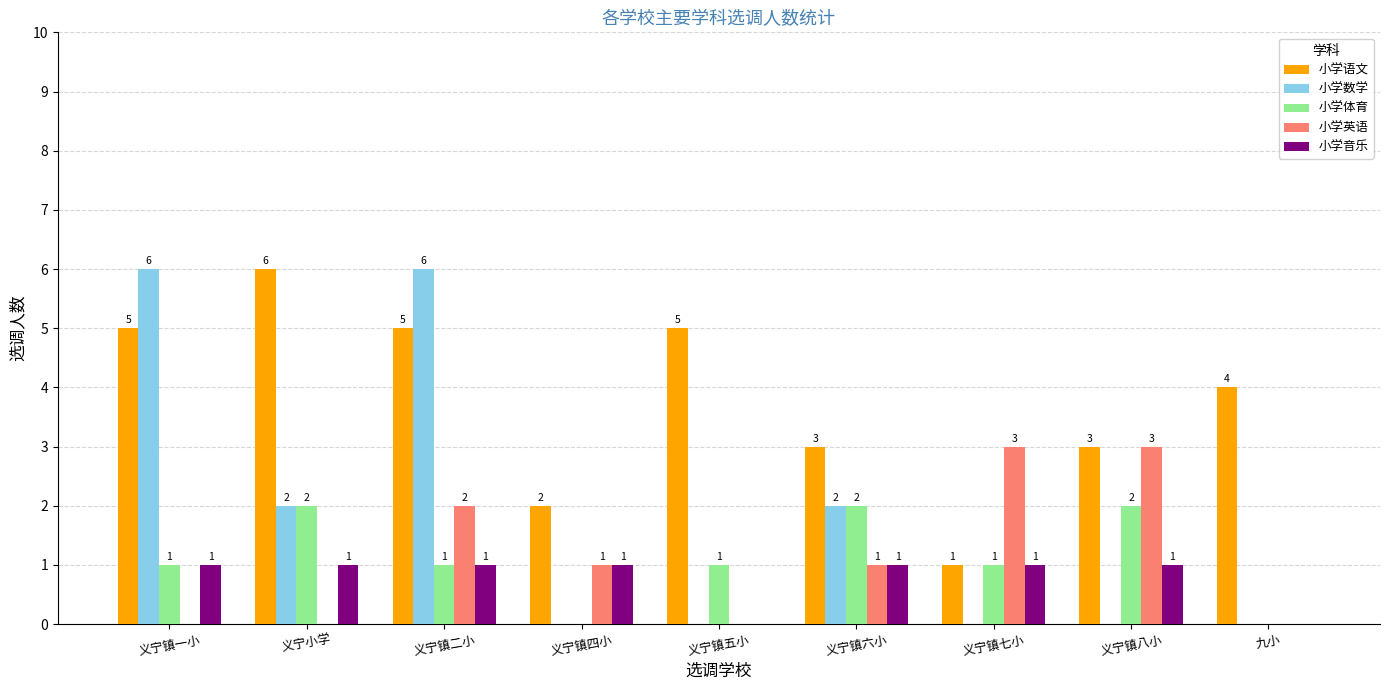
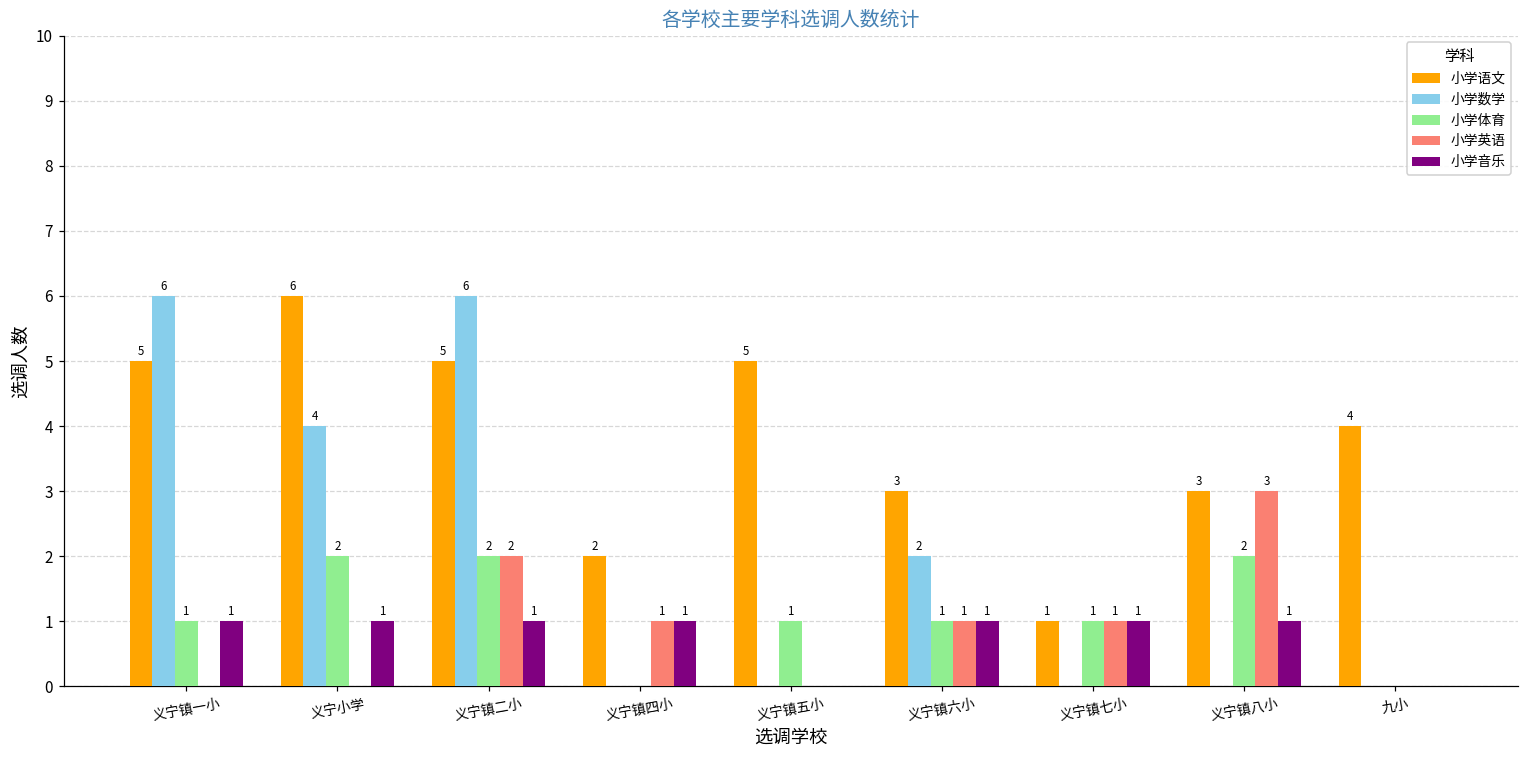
小学数学, 义宁小学: 2 -> 4
小学体育, 义宁镇二小: 1 -> 2
小学体育, 义宁镇六小: 2 -> 1
小学英语, 义宁镇七小: 3 -> 1
